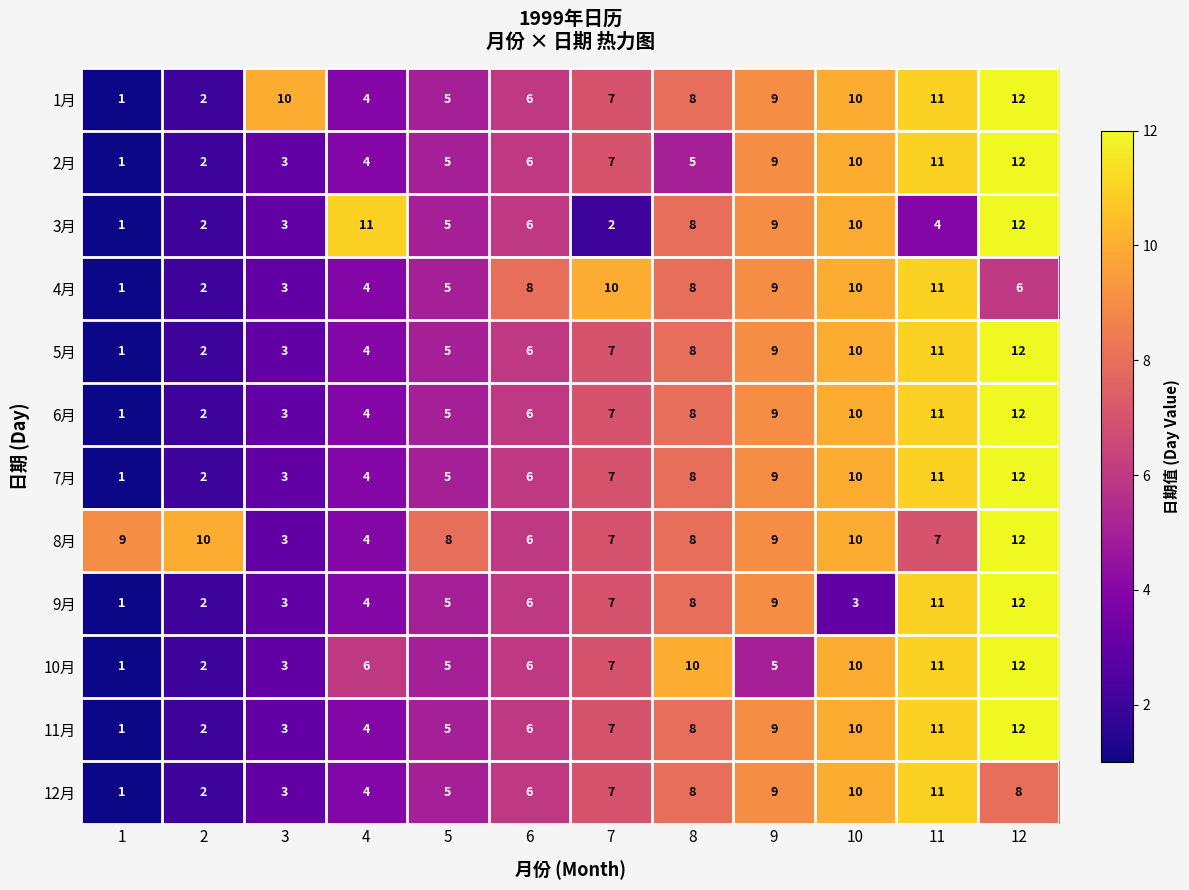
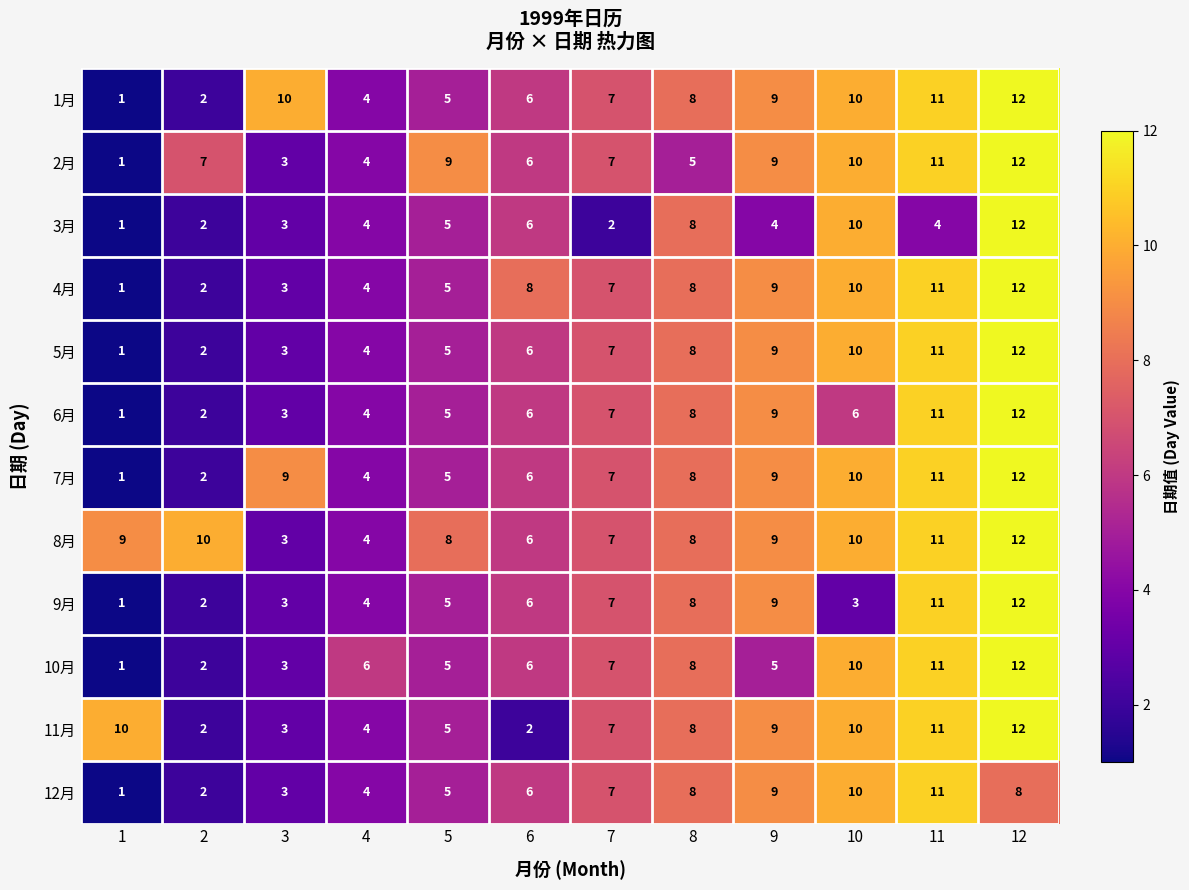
2月, 2: 2 -> 7
2月, 5: 5 -> 9
3月, 4: 11 -> 4
3月, 9: 9 -> 4
4月, 7: 10 -> 7
4月, 12: 6 -> 12
6月, 10: 10 -> 6
7月, 3: 3 -> 9
8月, 11: 7 -> 11
10月, 8: 10 -> 8
11月, 1: 1 -> 10
11月, 6: 6 -> 2
